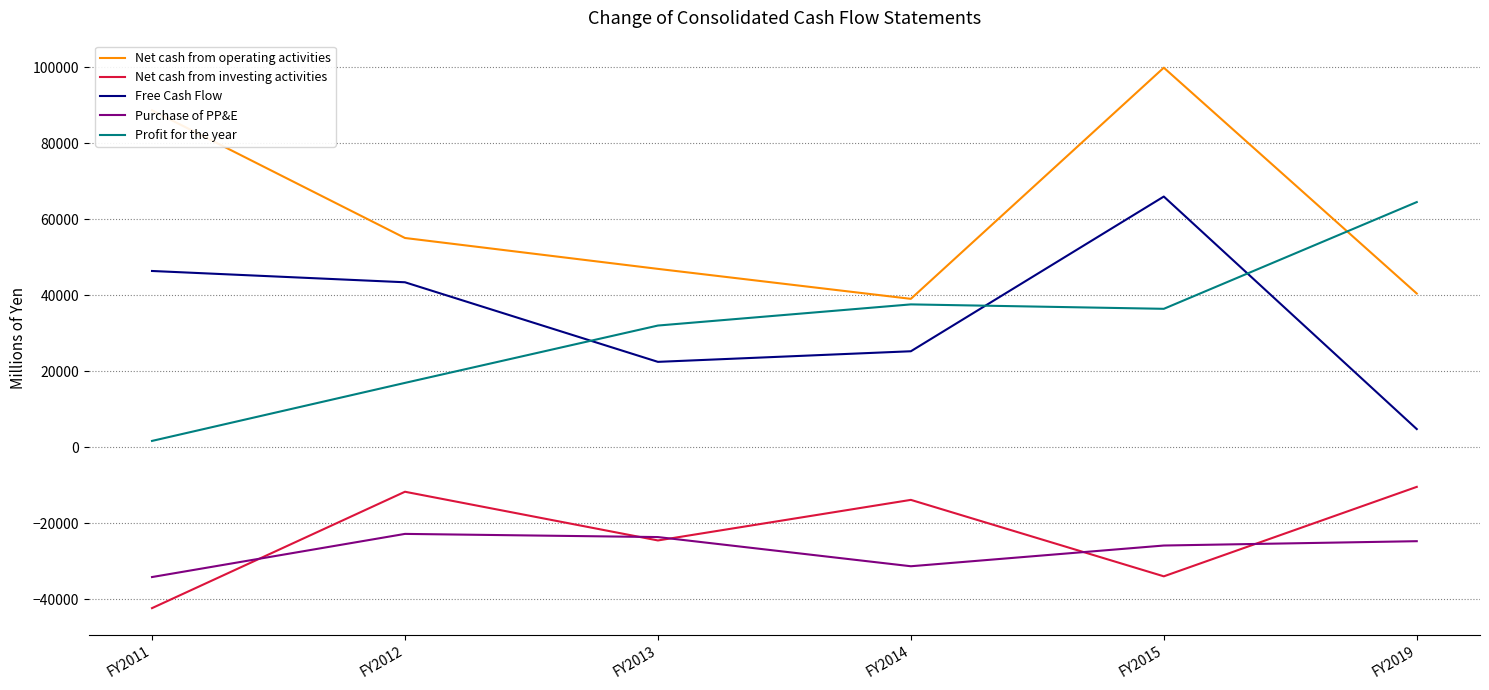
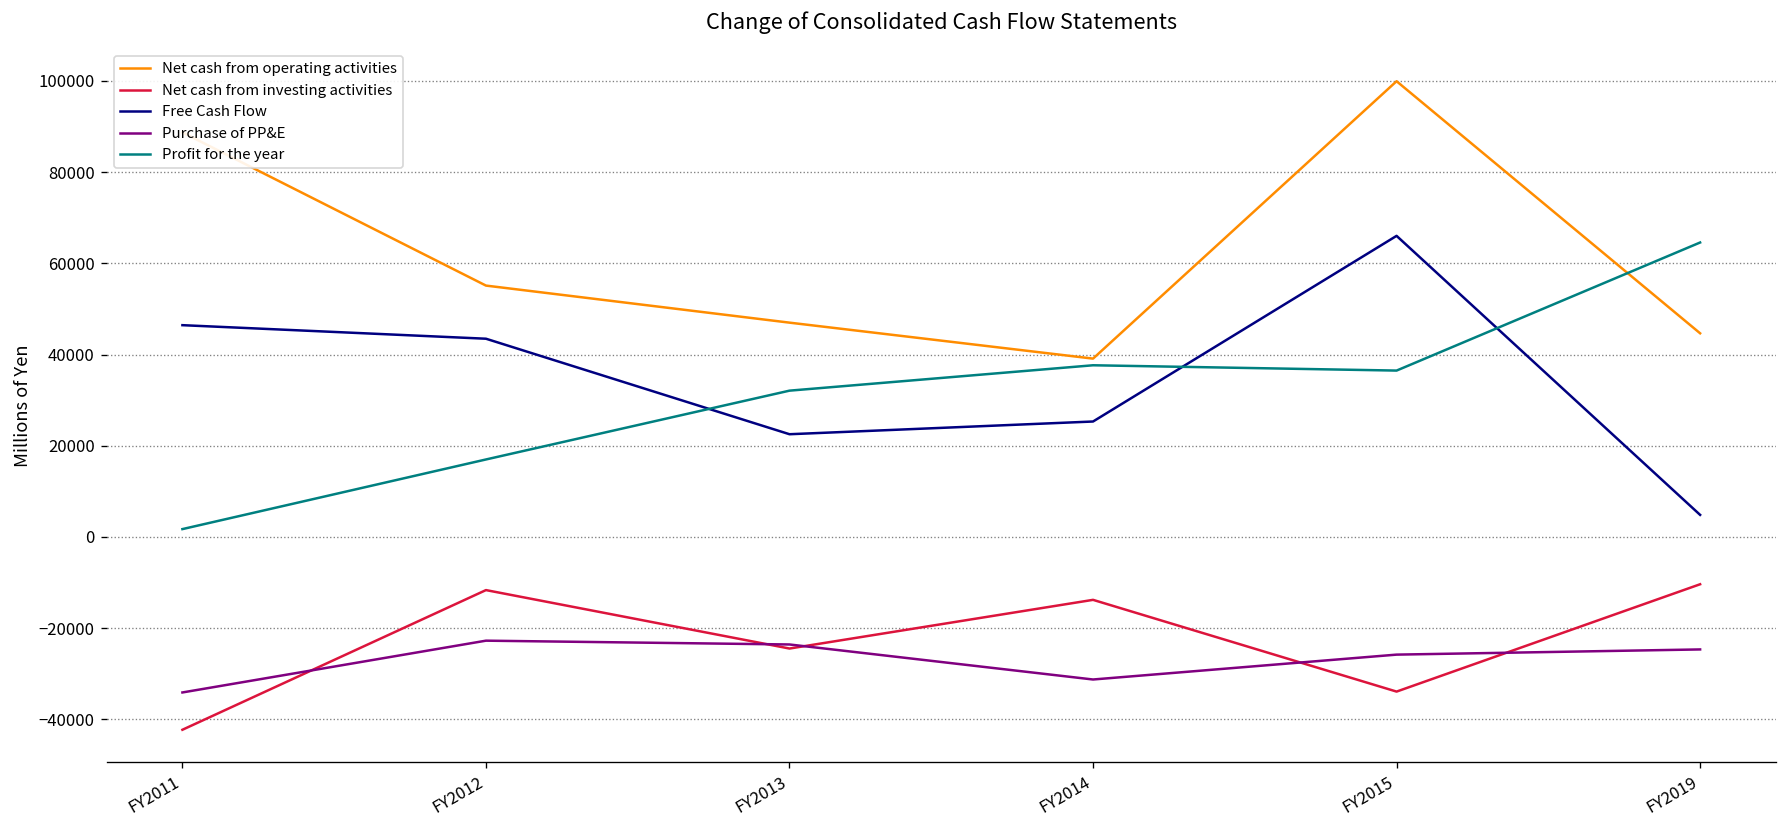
Net cash from operating activities, FY2019: 41000 -> 45000
